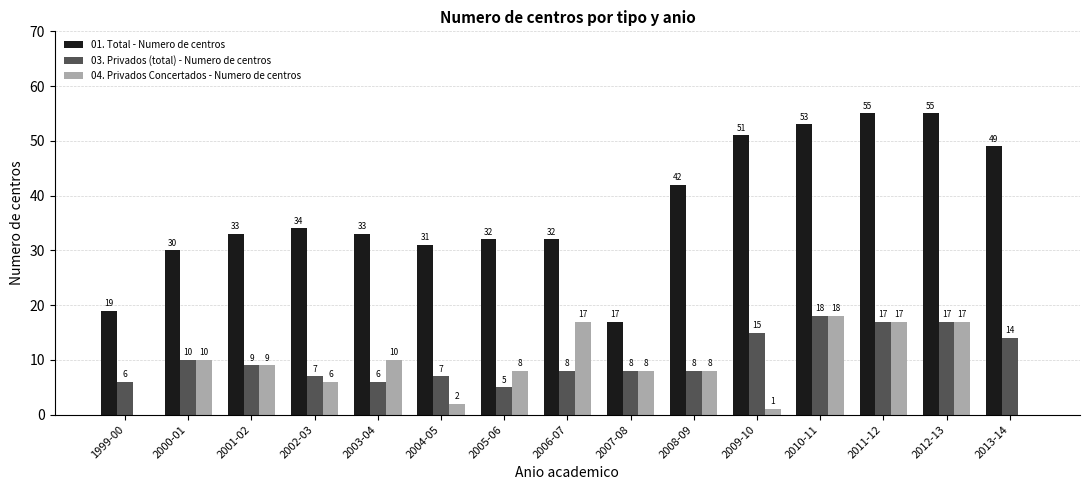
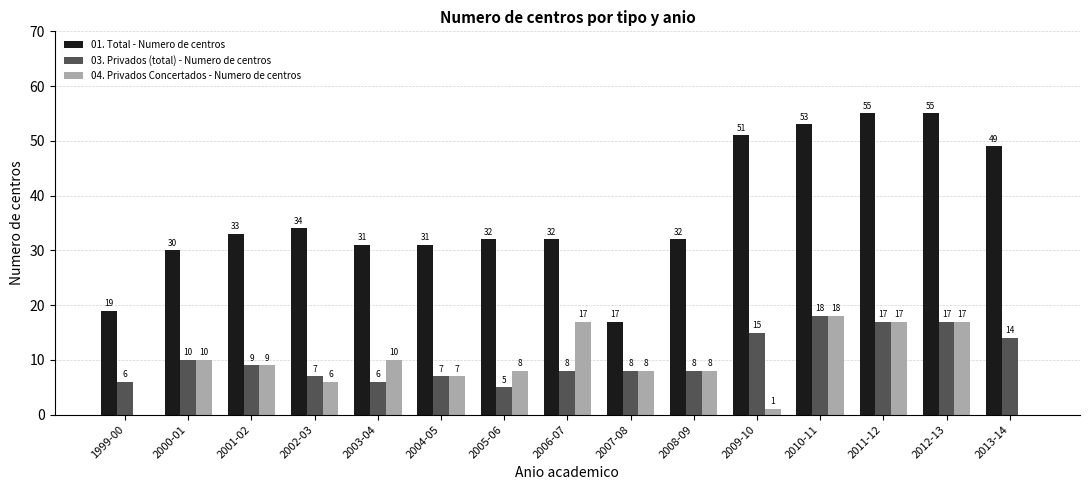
01. Total - Numero de centros, 2003-04: 33 -> 31
04. Privados Concertados - Numero de centros, 2004-05: 2 -> 7
01. Total - Numero de centros, 2008-09: 42 -> 32
